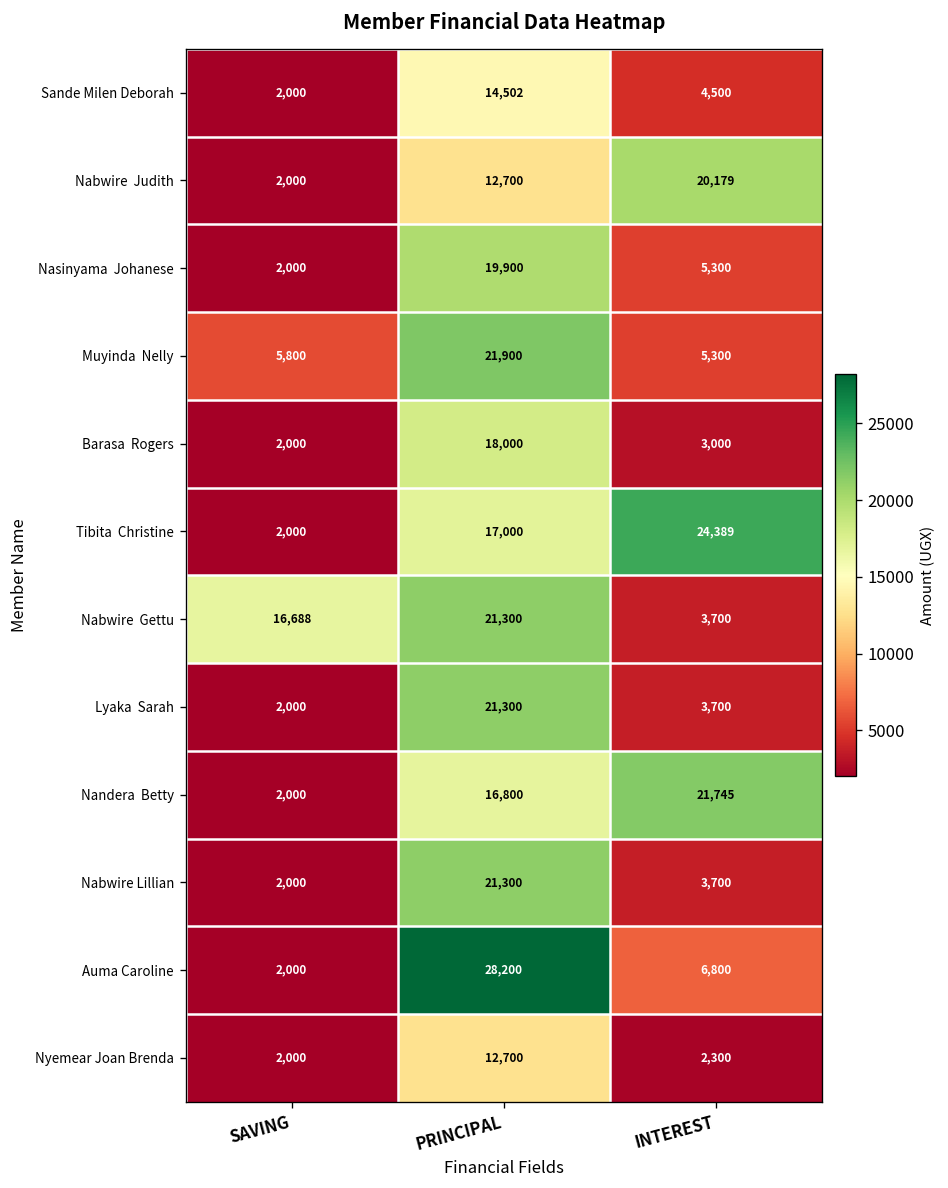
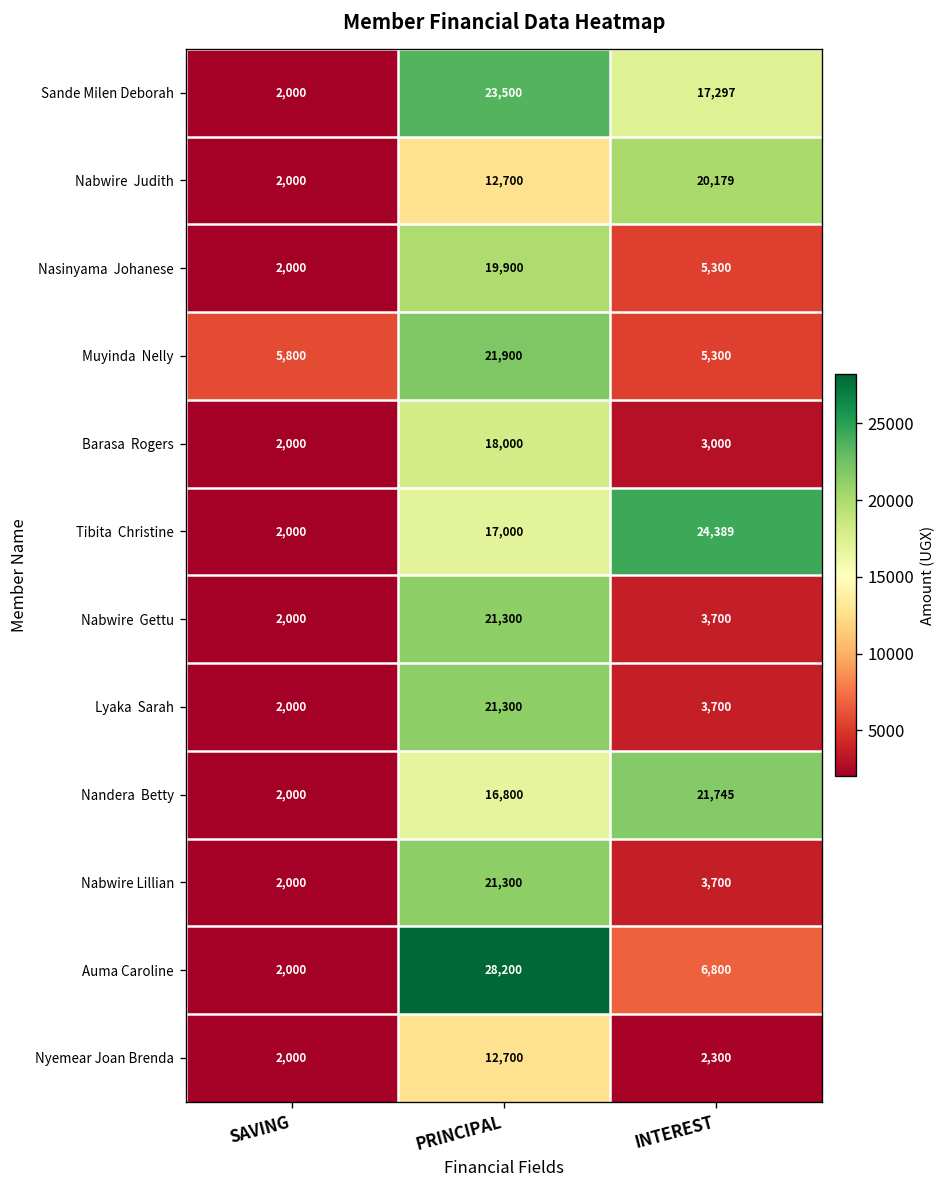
Sande Milen Deborah, PRINCIPAL: 14,502 -> 23,500
Sande Milen Deborah, INTEREST: 4,500 -> 17,297
Nabwire Gettu, SAVING: 16,688 -> 2,000
